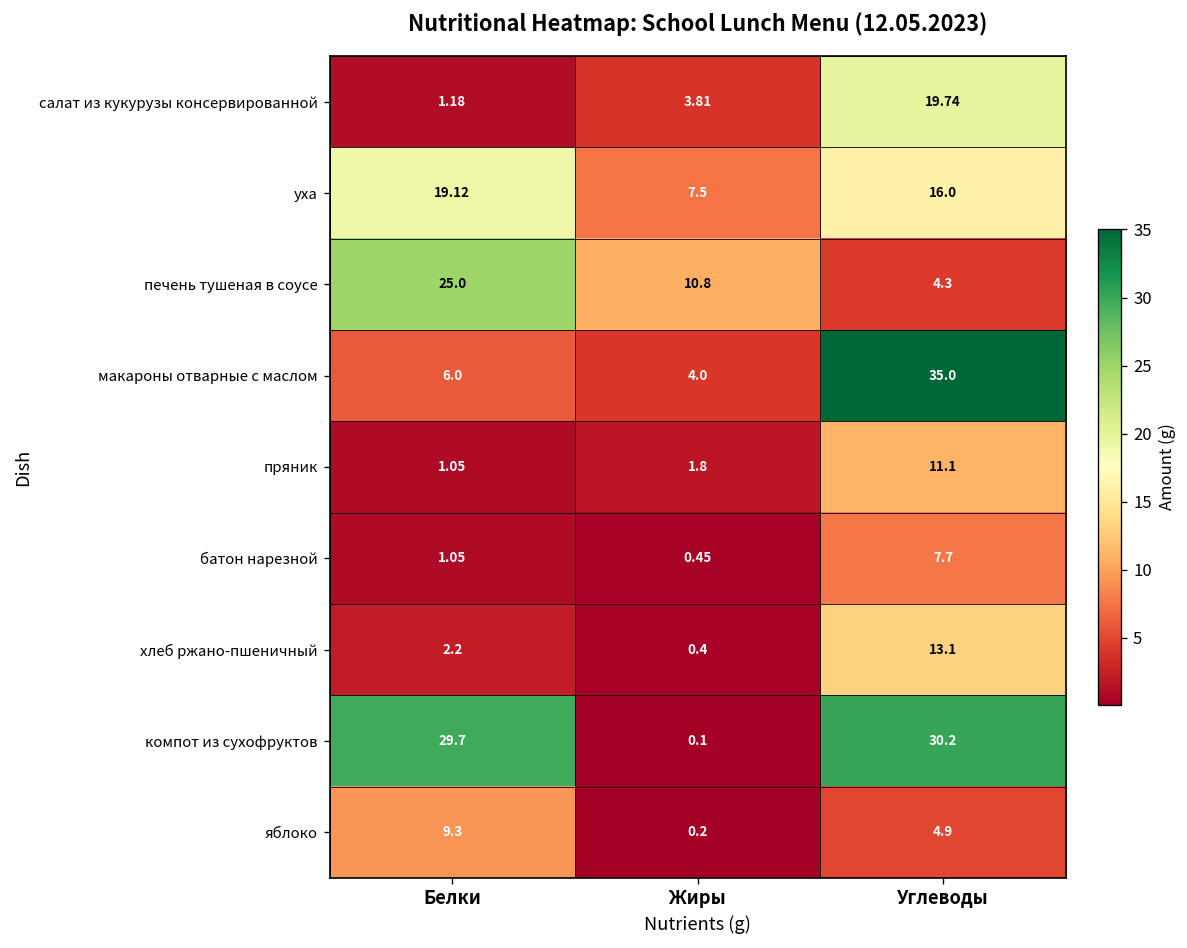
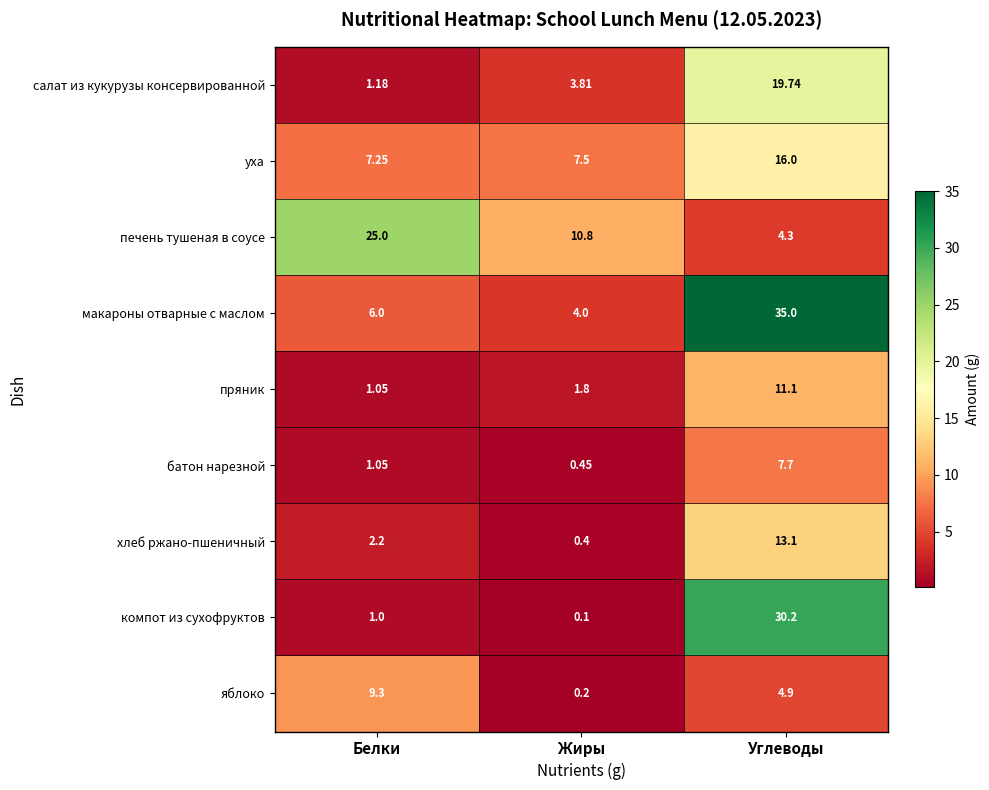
уха, Белки: 19.12 -> 7.25
компот из сухофруктов, Белки: 29.7 -> 1.0
